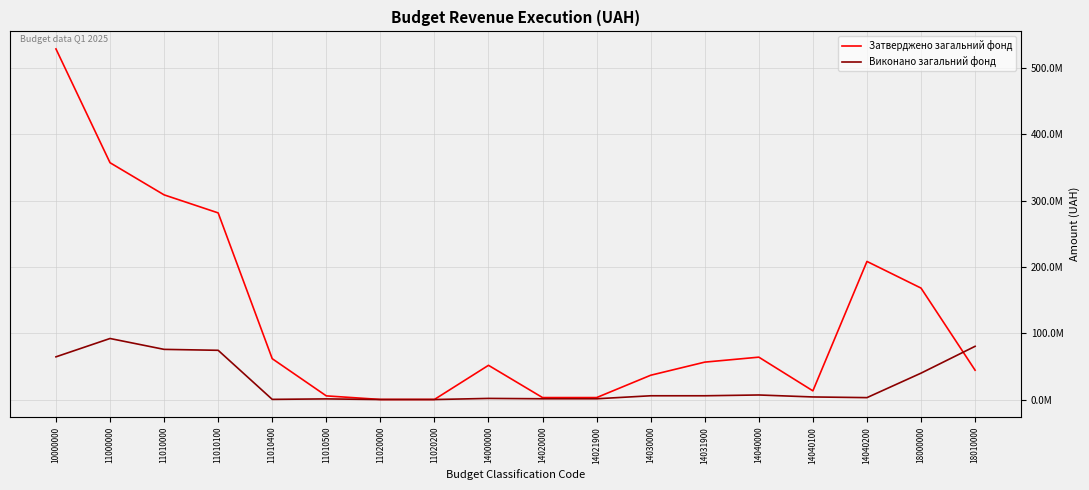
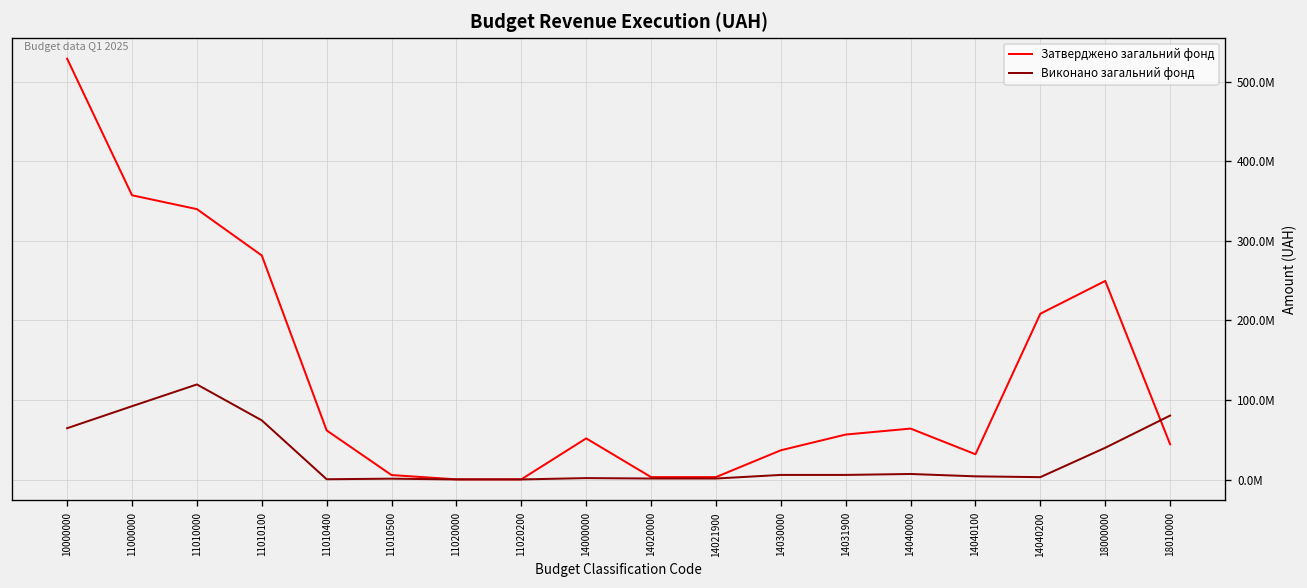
Затверджено загальний фонд, 11010000: 310000000 -> 340000000
Виконано загальний фонд, 11010000: 80000000 -> 120000000
Затверджено загальний фонд, 14040100: 10000000 -> 30000000
Затверджено загальний фонд, 18000000: 170000000 -> 250000000
